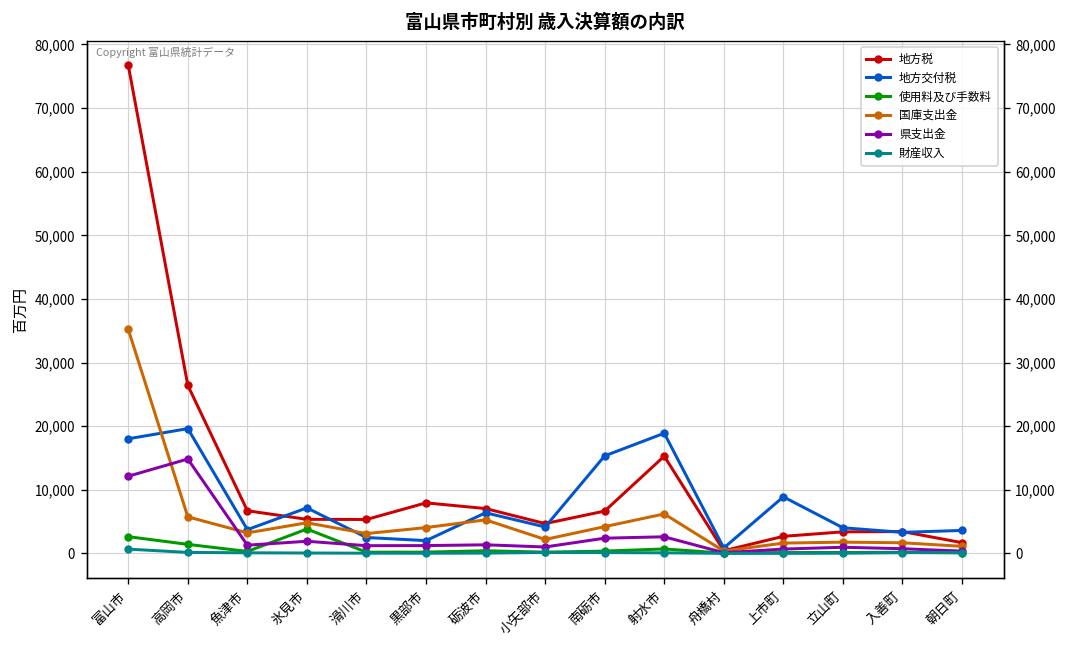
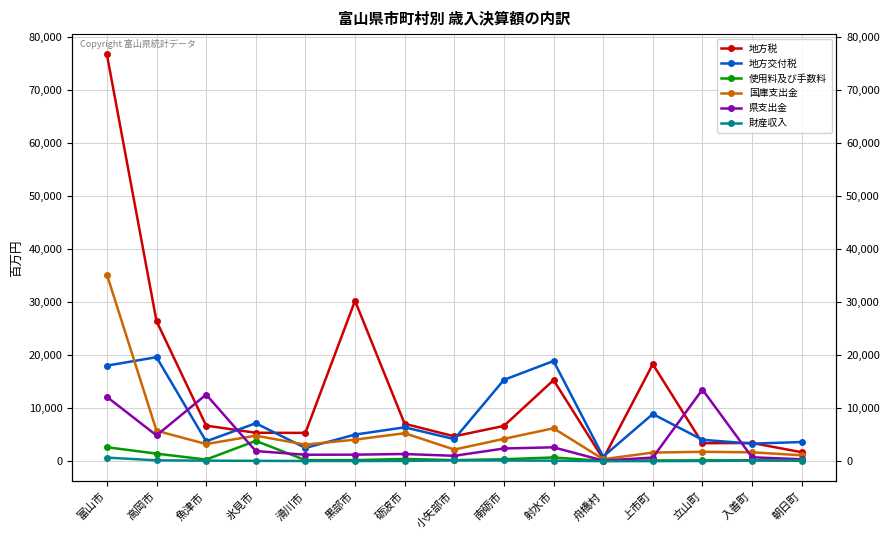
県支出金, 高岡市: 15,000 -> 5,000
県支出金, 魚津市: 1,000 -> 13,000
地方税, 黒部市: 8,000 -> 30,000
地方交付税, 黒部市: 2,000 -> 5,000
地方税, 上市町: 3,000 -> 18,000
県支出金, 立山町: 1,000 -> 14,000
